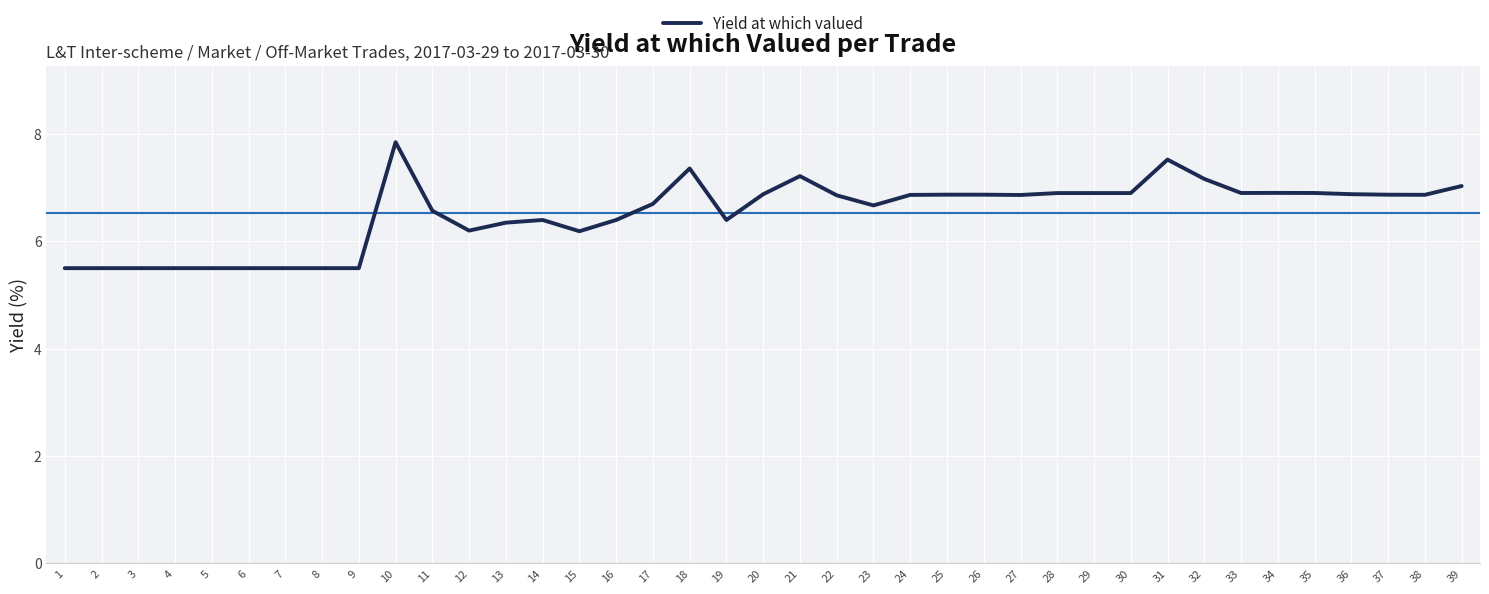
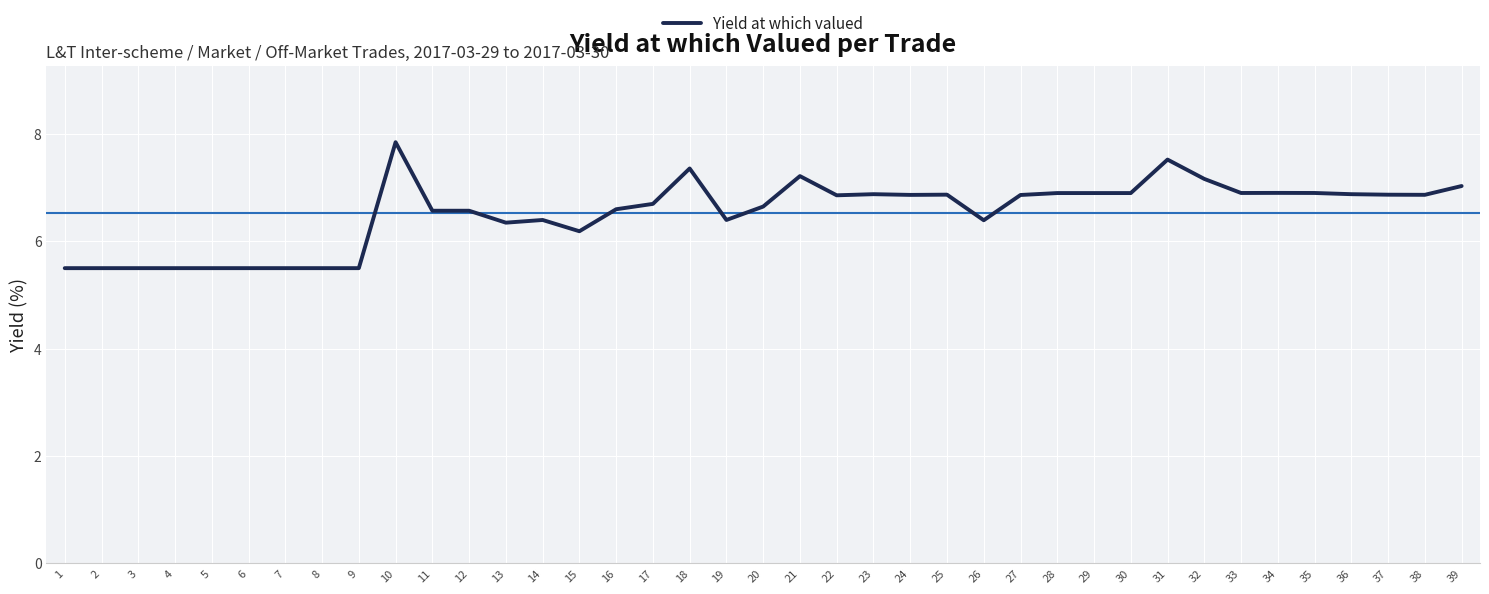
12: 6.2 -> 6.6
16: 6.4 -> 6.6
20: 6.9 -> 6.7
23: 6.7 -> 6.9
26: 6.9 -> 6.4
